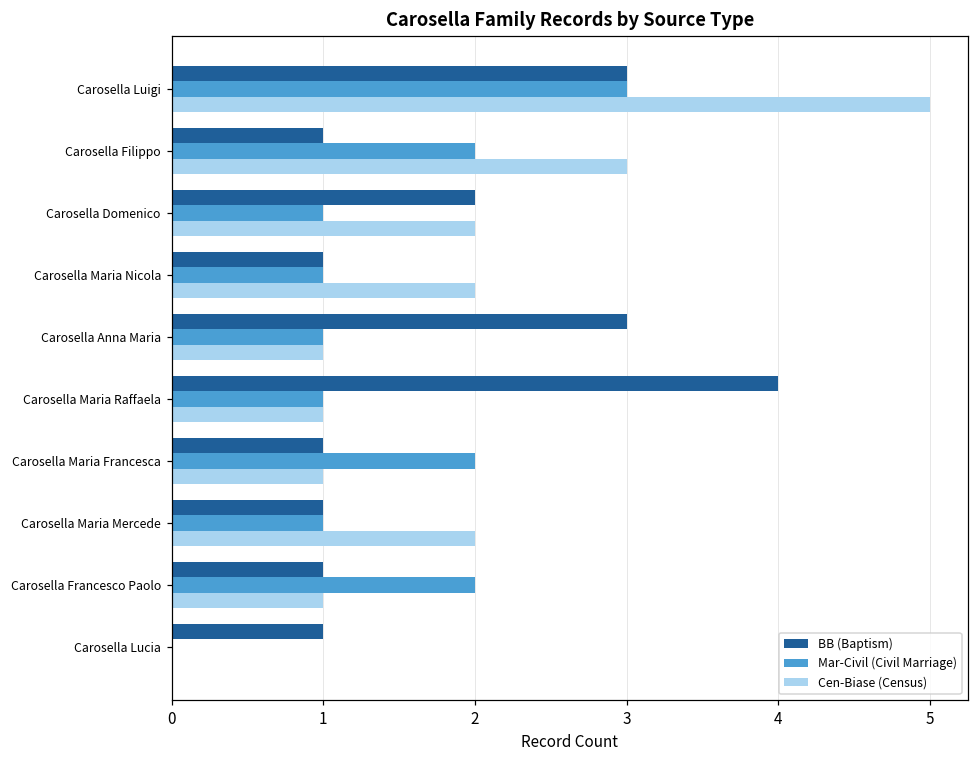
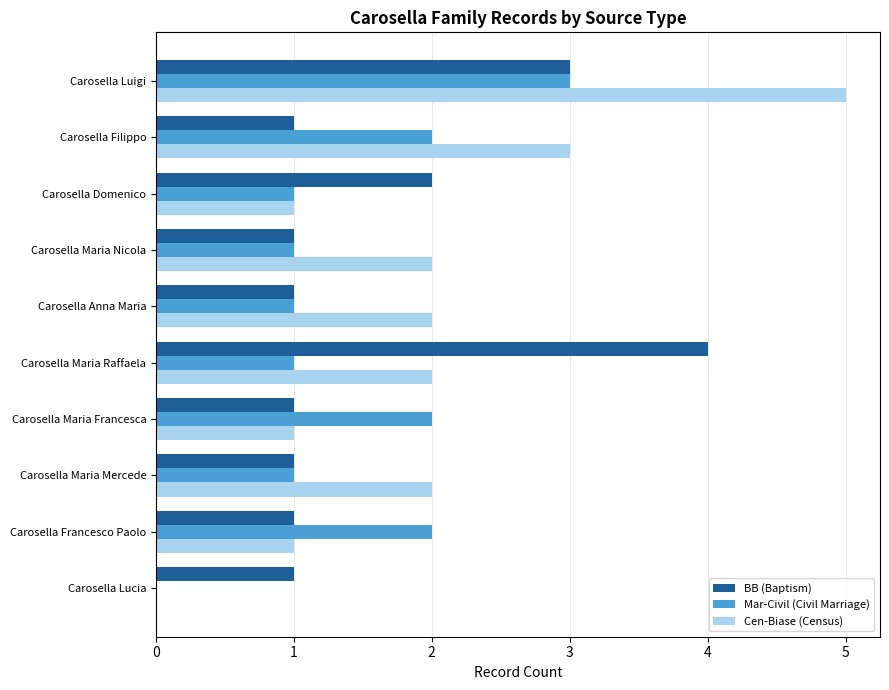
Cen-Biase (Census), Carosella Domenico: 2 -> 1
BB (Baptism), Carosella Anna Maria: 3 -> 1
Cen-Biase (Census), Carosella Anna Maria: 1 -> 2
Cen-Biase (Census), Carosella Maria Raffaela: 1 -> 2
